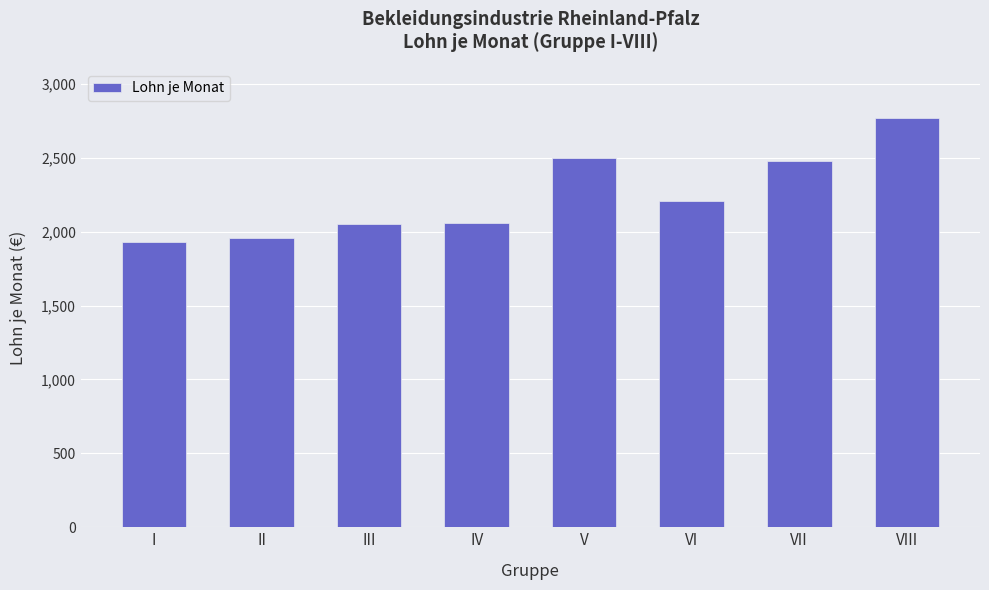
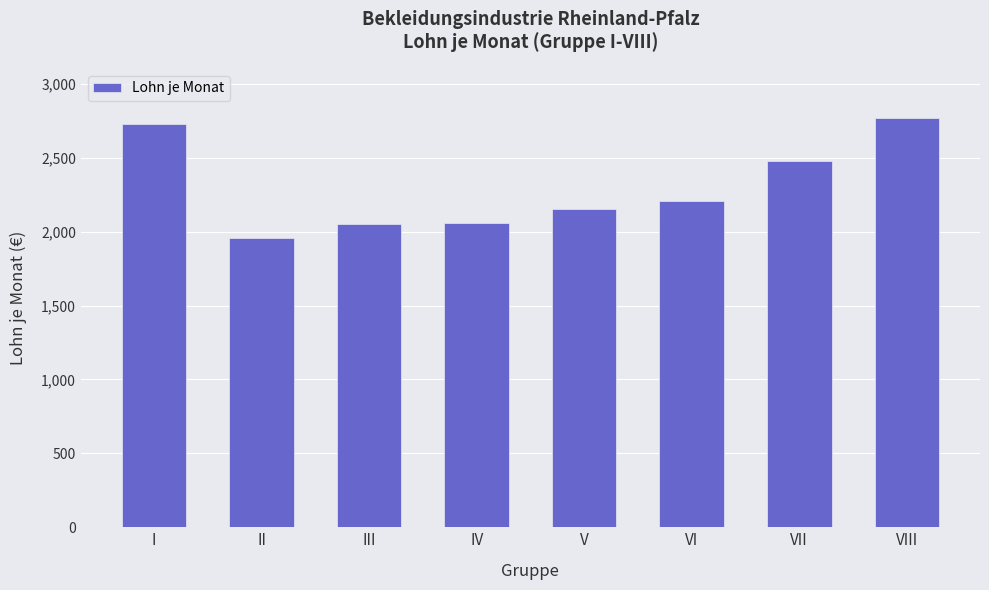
I: 1,930 -> 2,730
V: 2,500 -> 2,150
